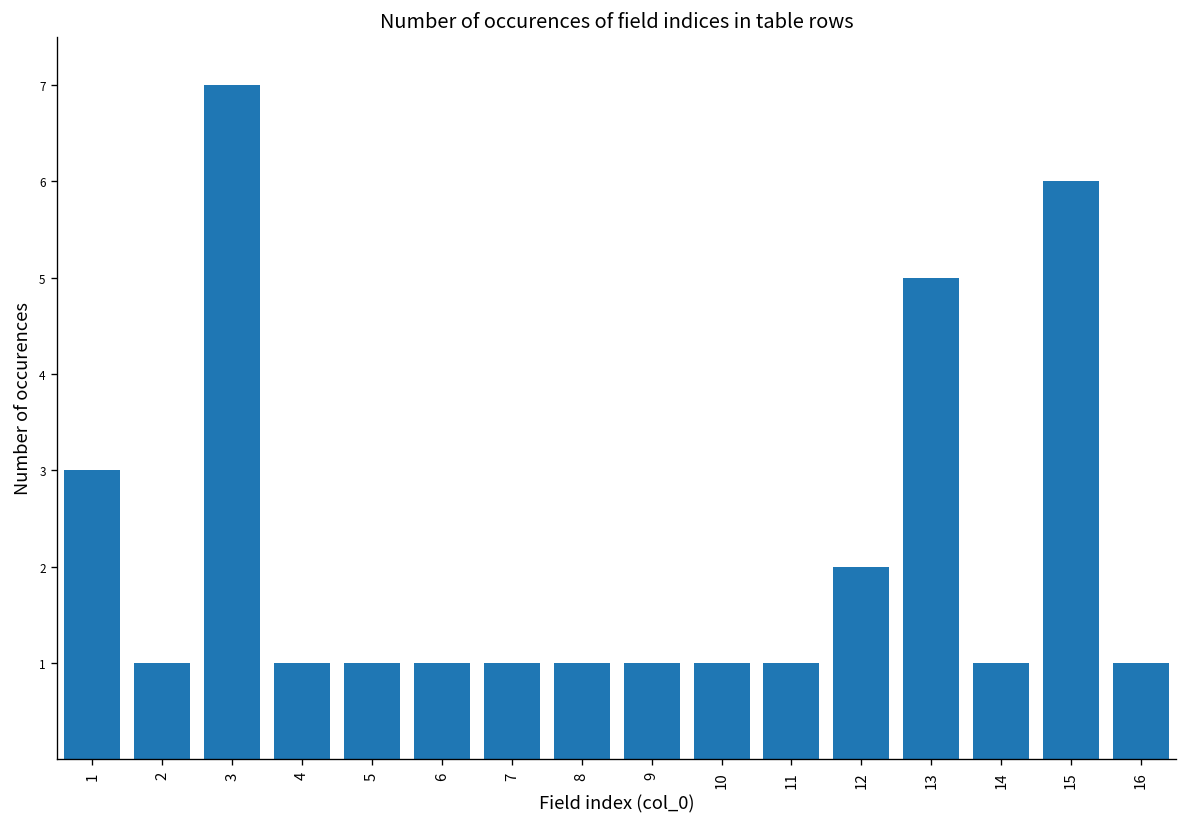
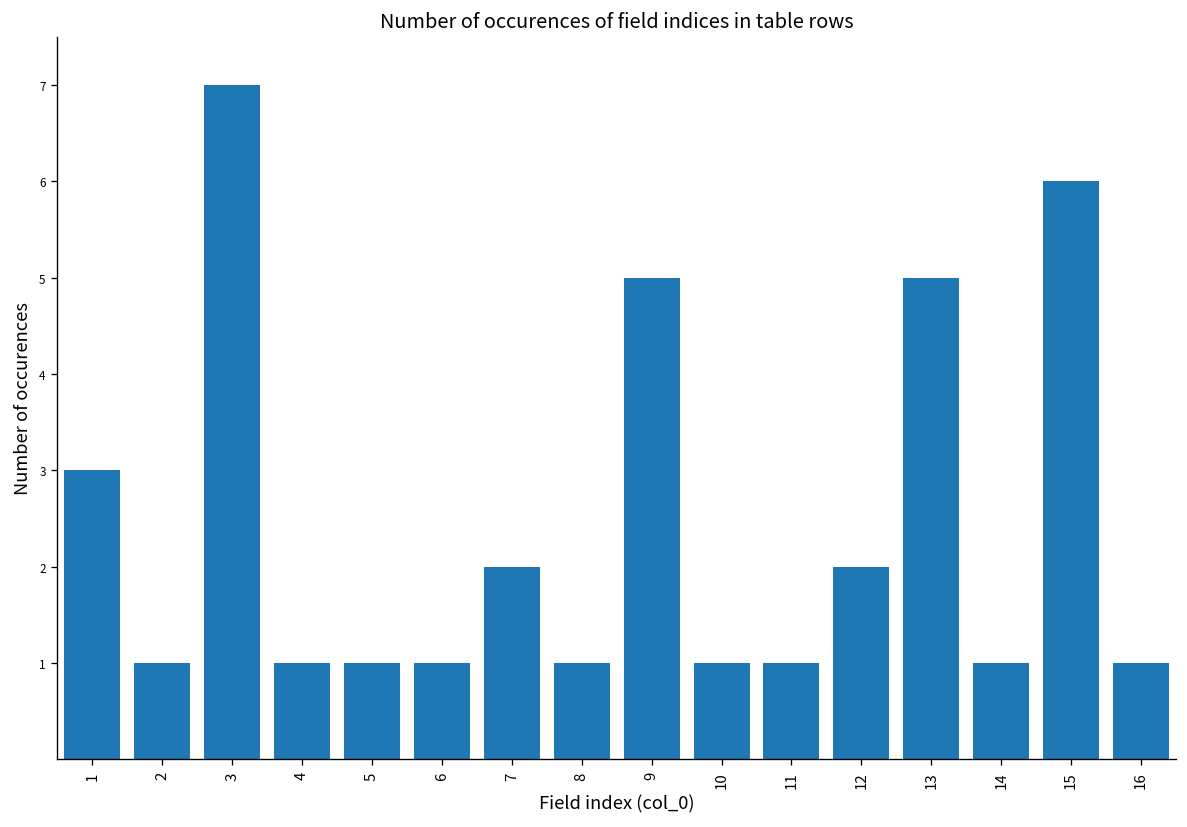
7: 1 -> 2
9: 1 -> 5
